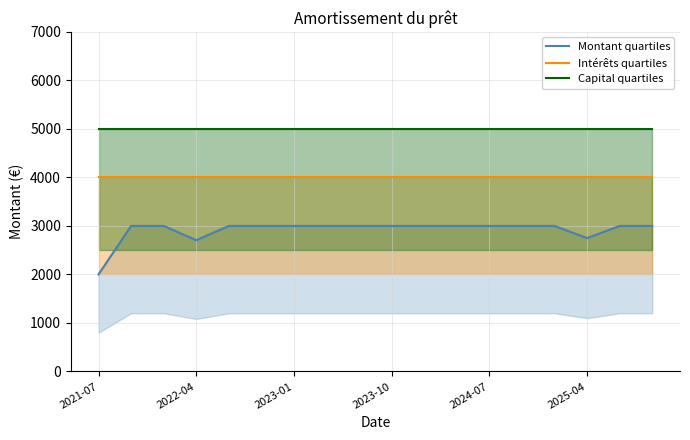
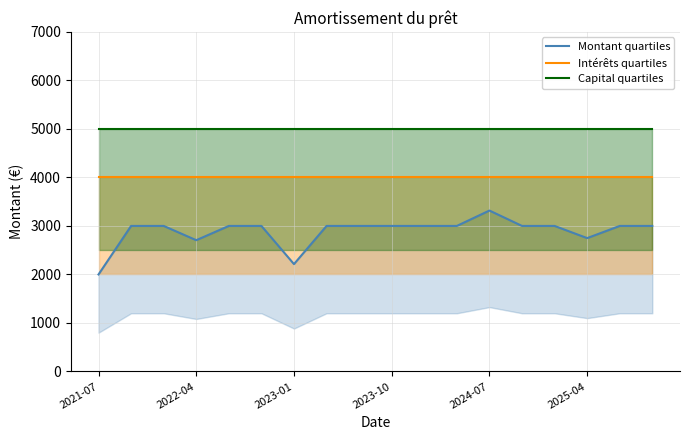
Montant quartiles, 2023-01: 3000 -> 2200
Montant quartiles, 2024-07: 3000 -> 3300
